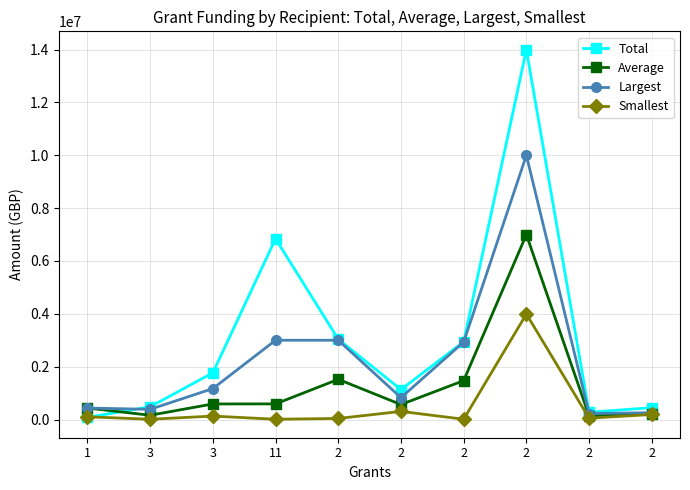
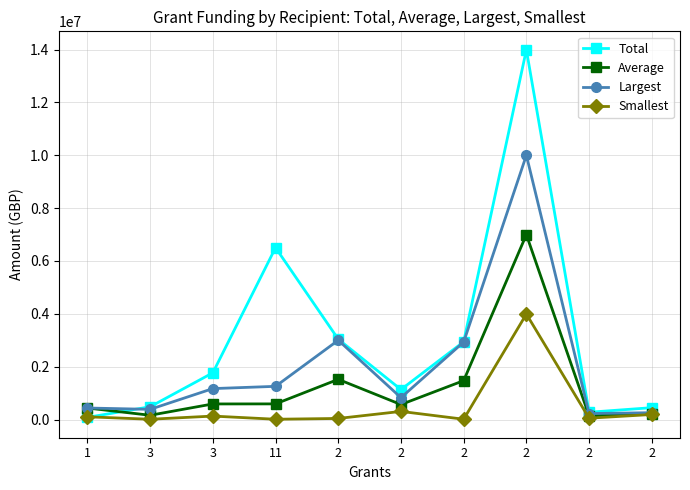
Total, 11: 6800000 -> 6500000
Largest, 11: 3000000 -> 1300000
